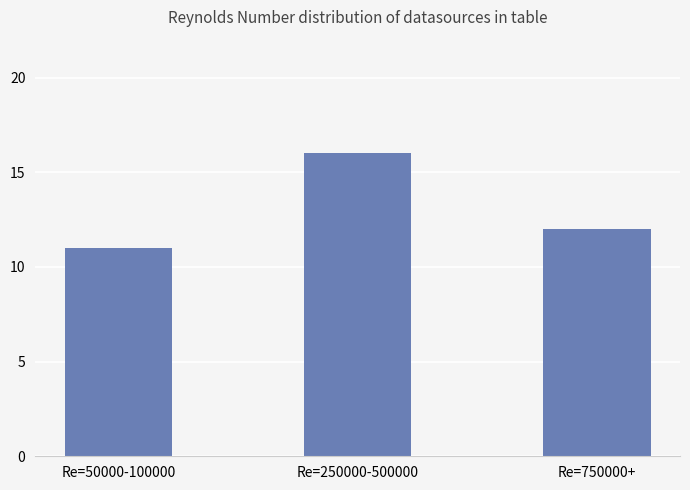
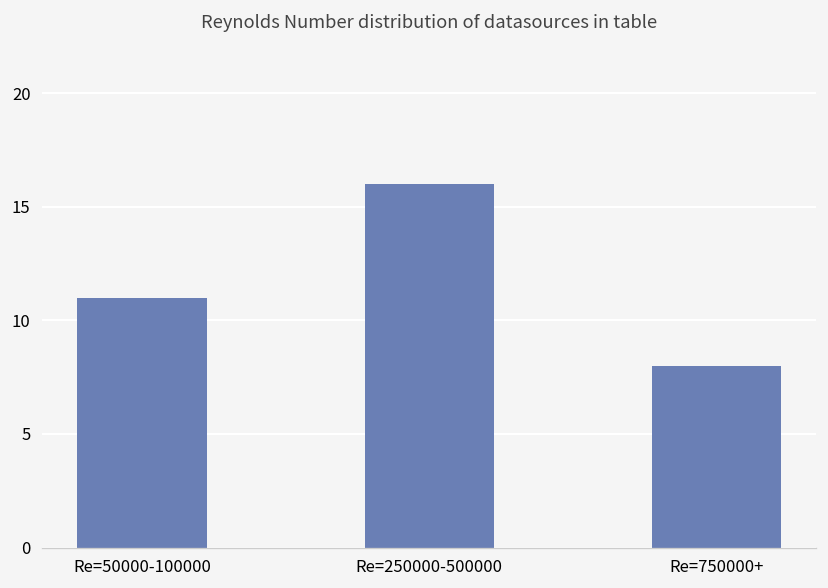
Re=750000+: 12 -> 8
